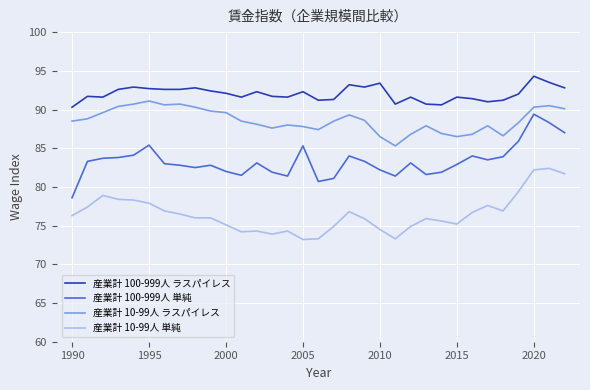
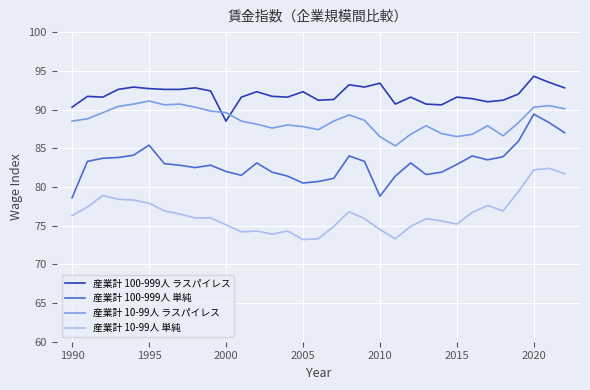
産業計 100-999人 ラスパイレス, 2000: 92 -> 89
産業計 100-999人 単純, 2005: 85 -> 81
産業計 100-999人 単純, 2010: 82 -> 79
